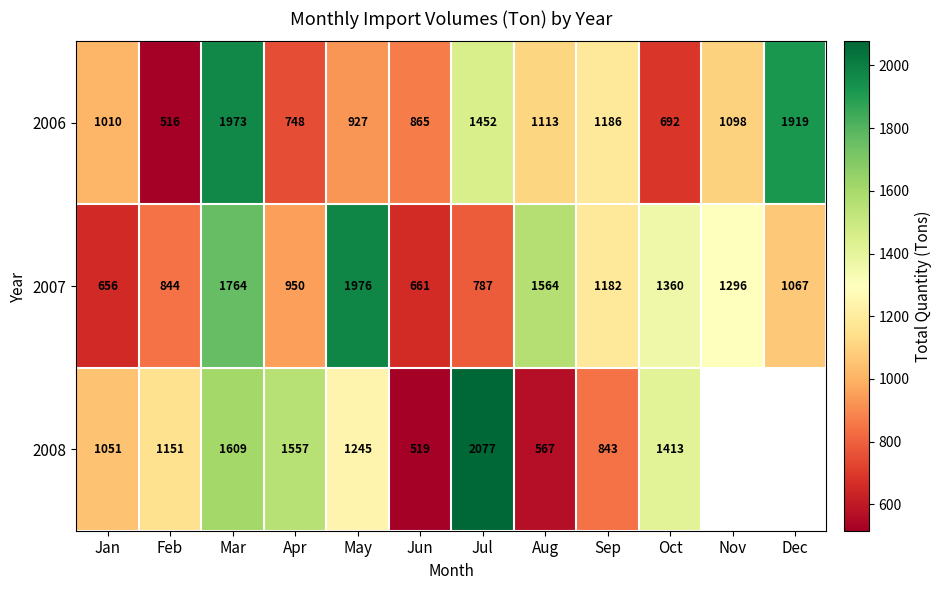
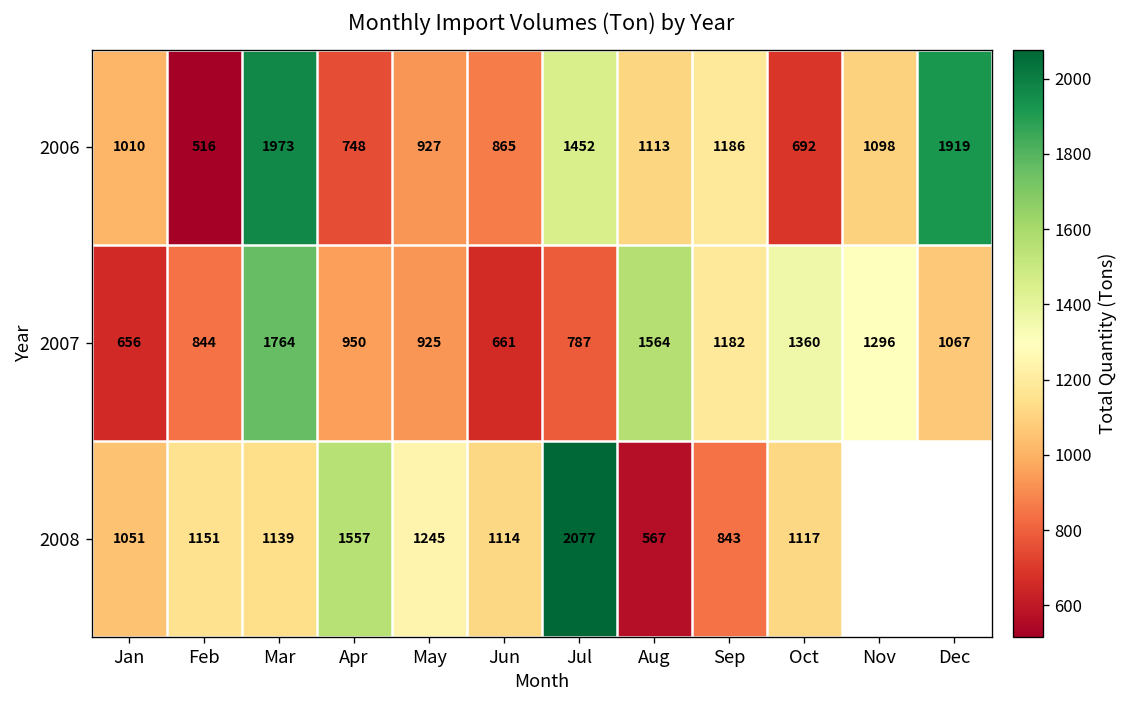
2007, May: 1976 -> 925
2008, Mar: 1609 -> 1139
2008, Jun: 519 -> 1114
2008, Oct: 1413 -> 1117
